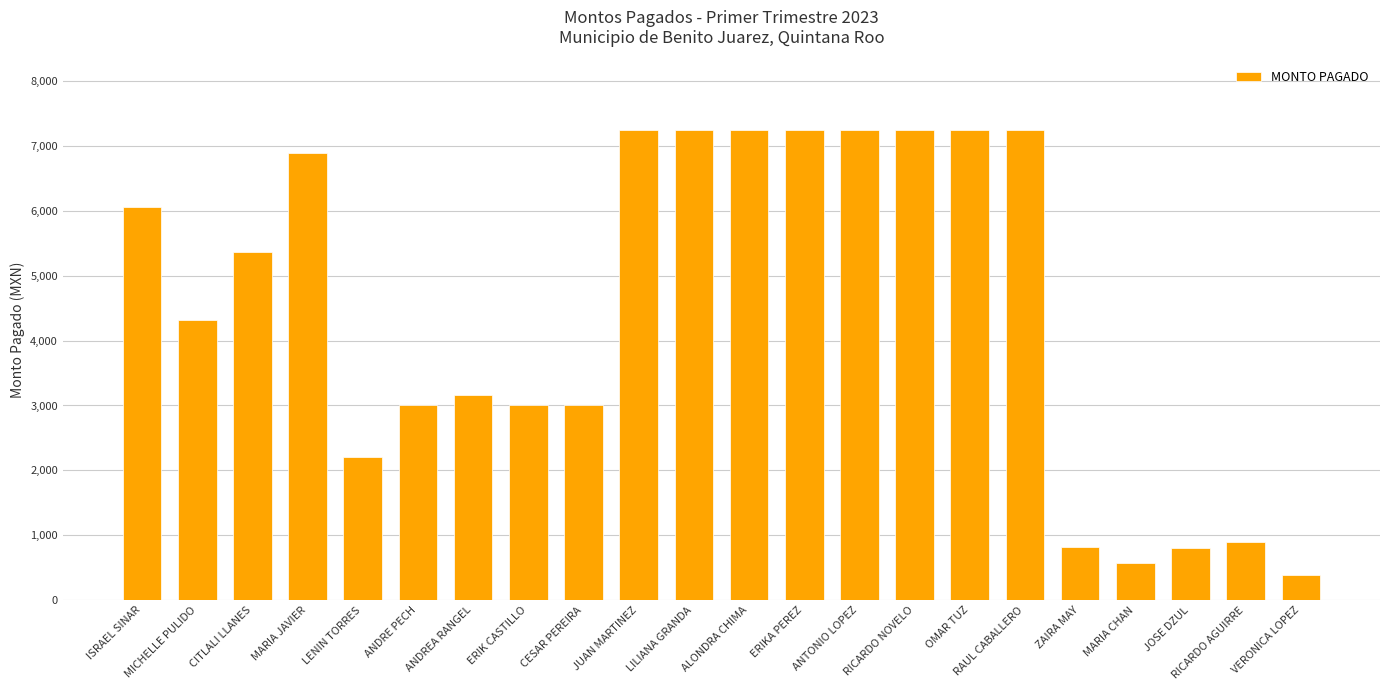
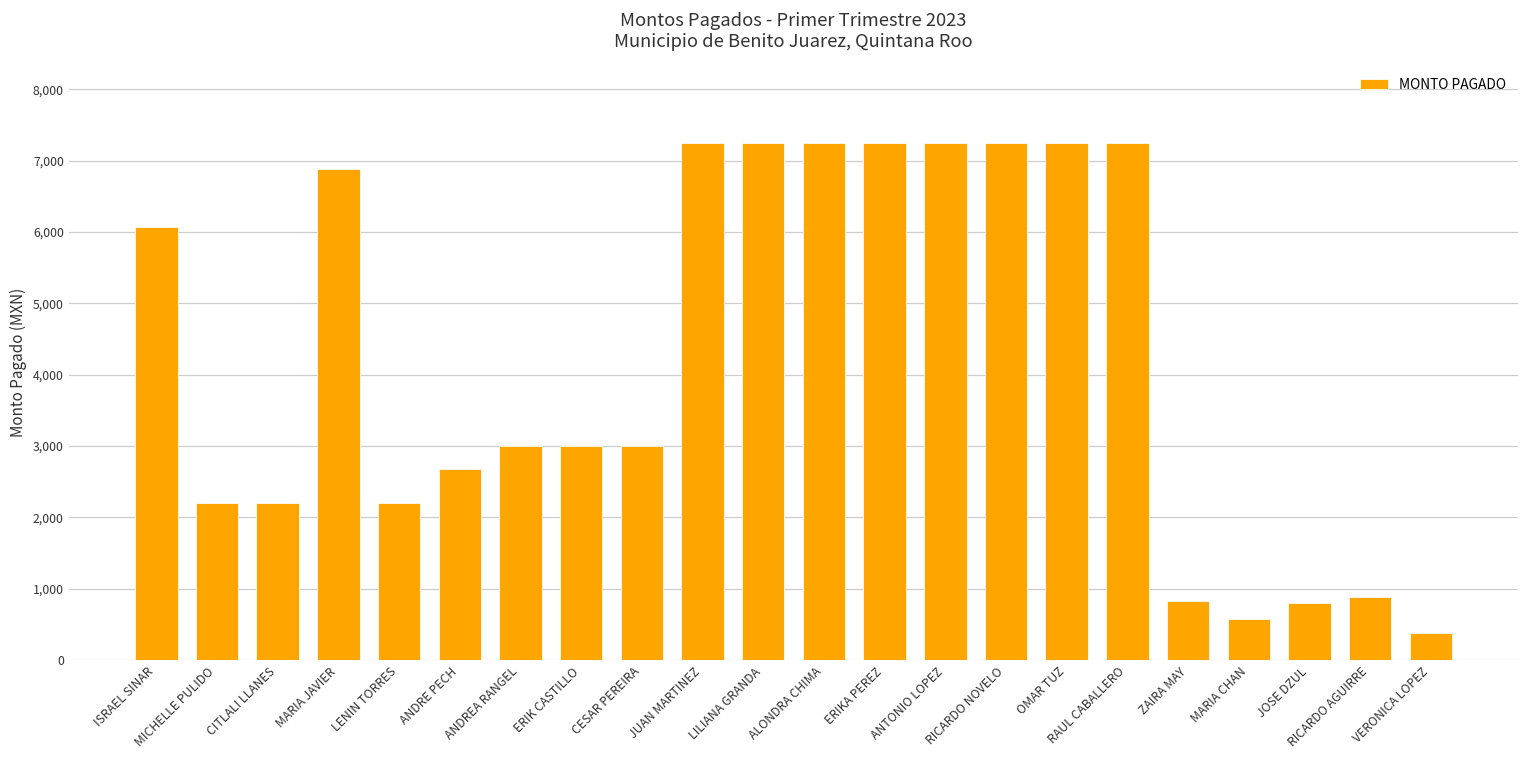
MICHELLE PULIDO: 4,300 -> 2,200
CITLALI LLANES: 5,400 -> 2,200
ANDRE PECH: 3,000 -> 2,700
ANDREA RANGEL: 3,200 -> 3,000
